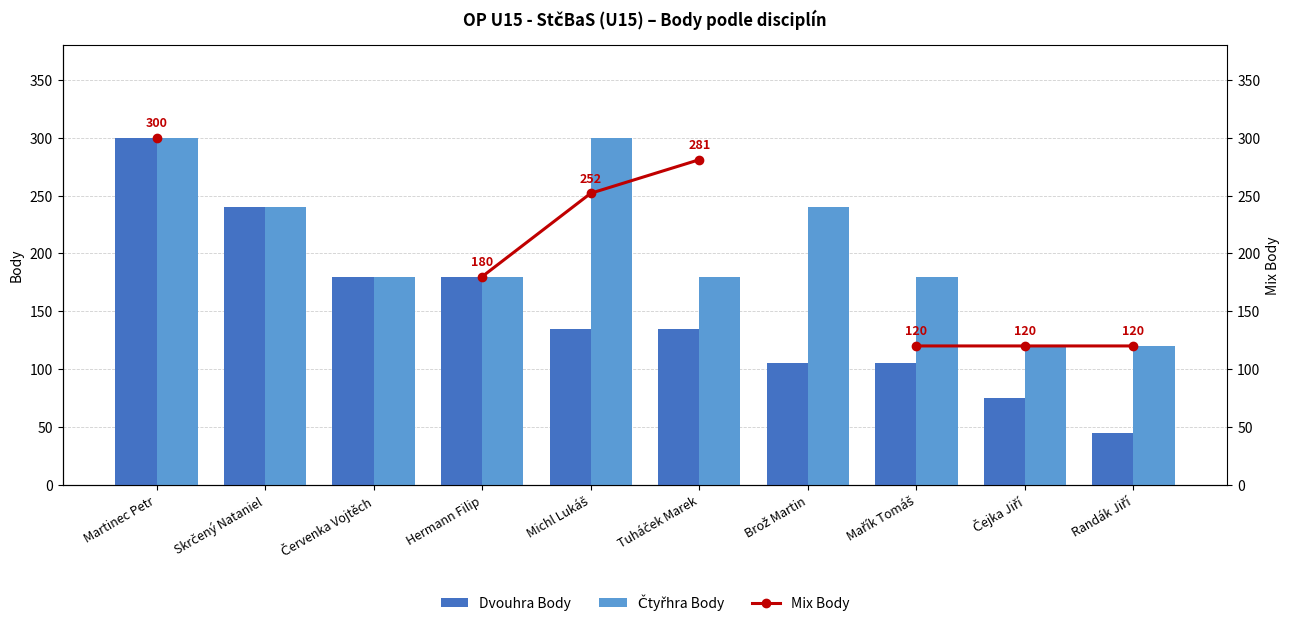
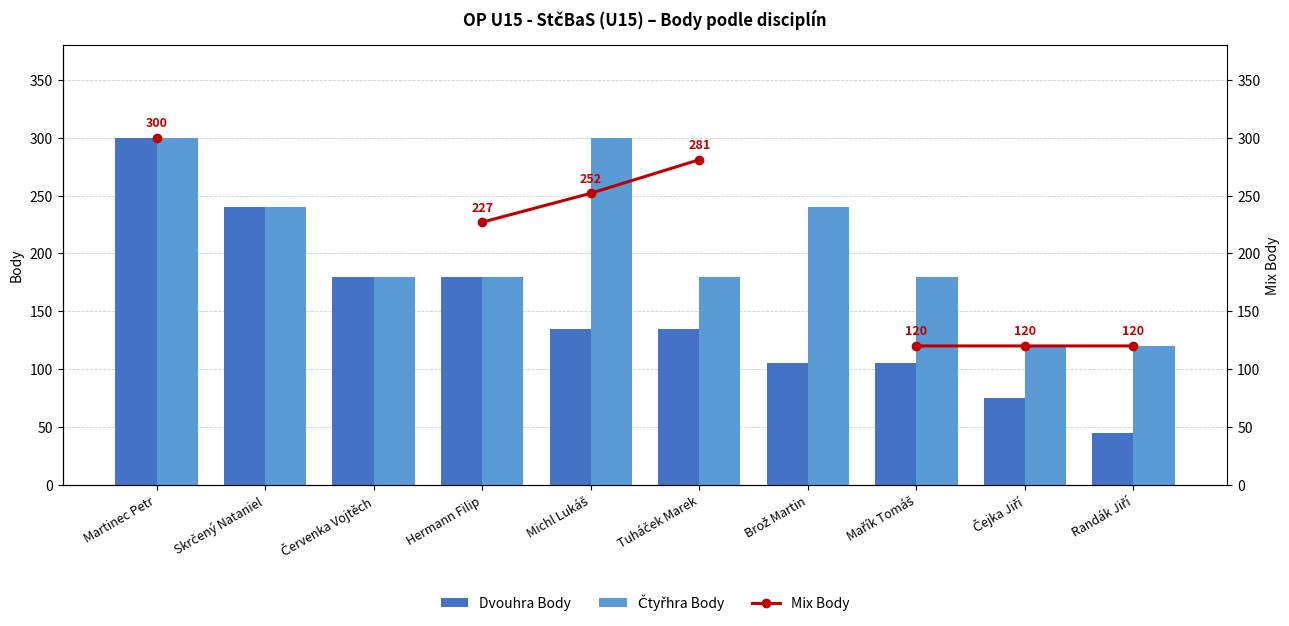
Mix Body, Hermann Filip: 180 -> 227
